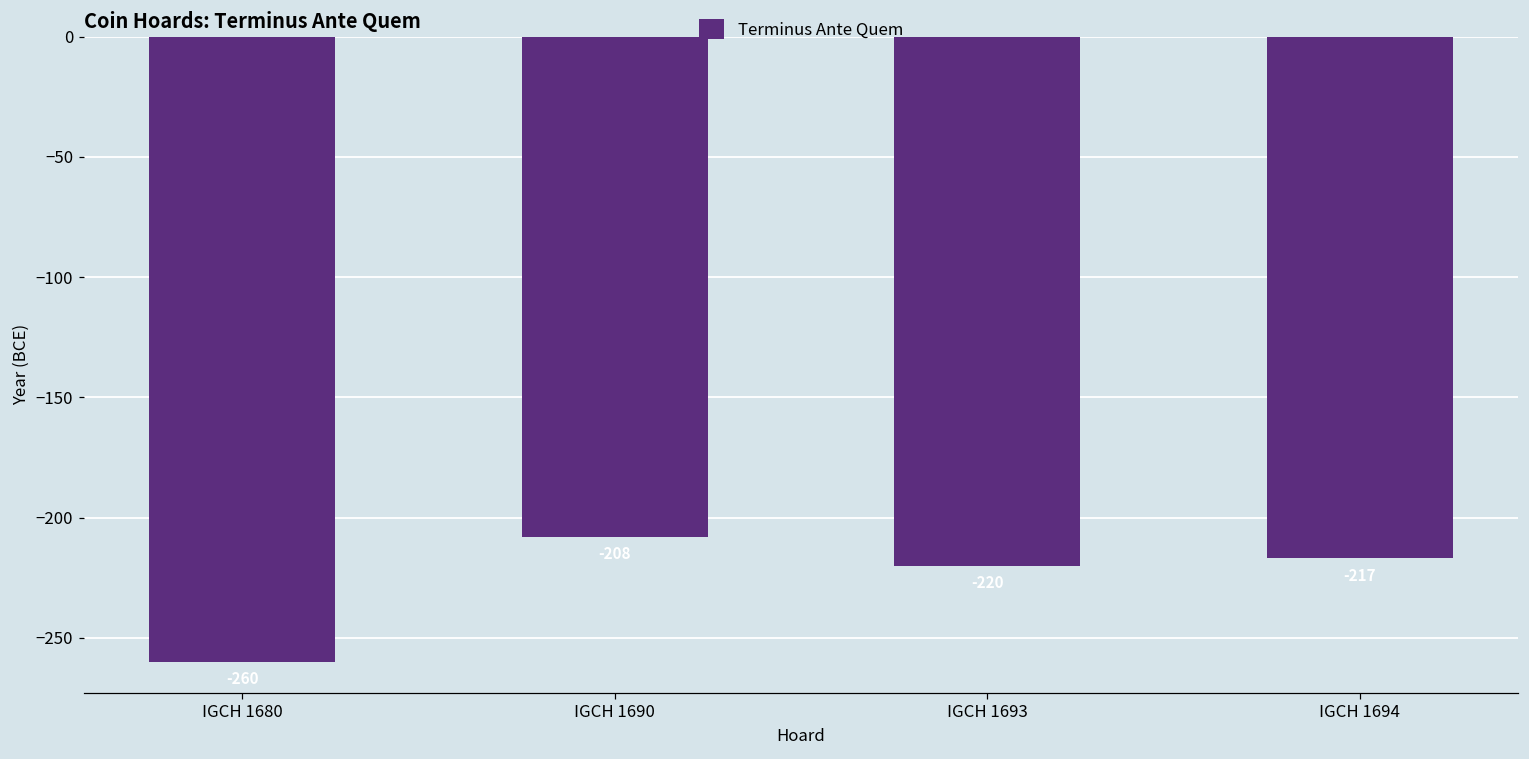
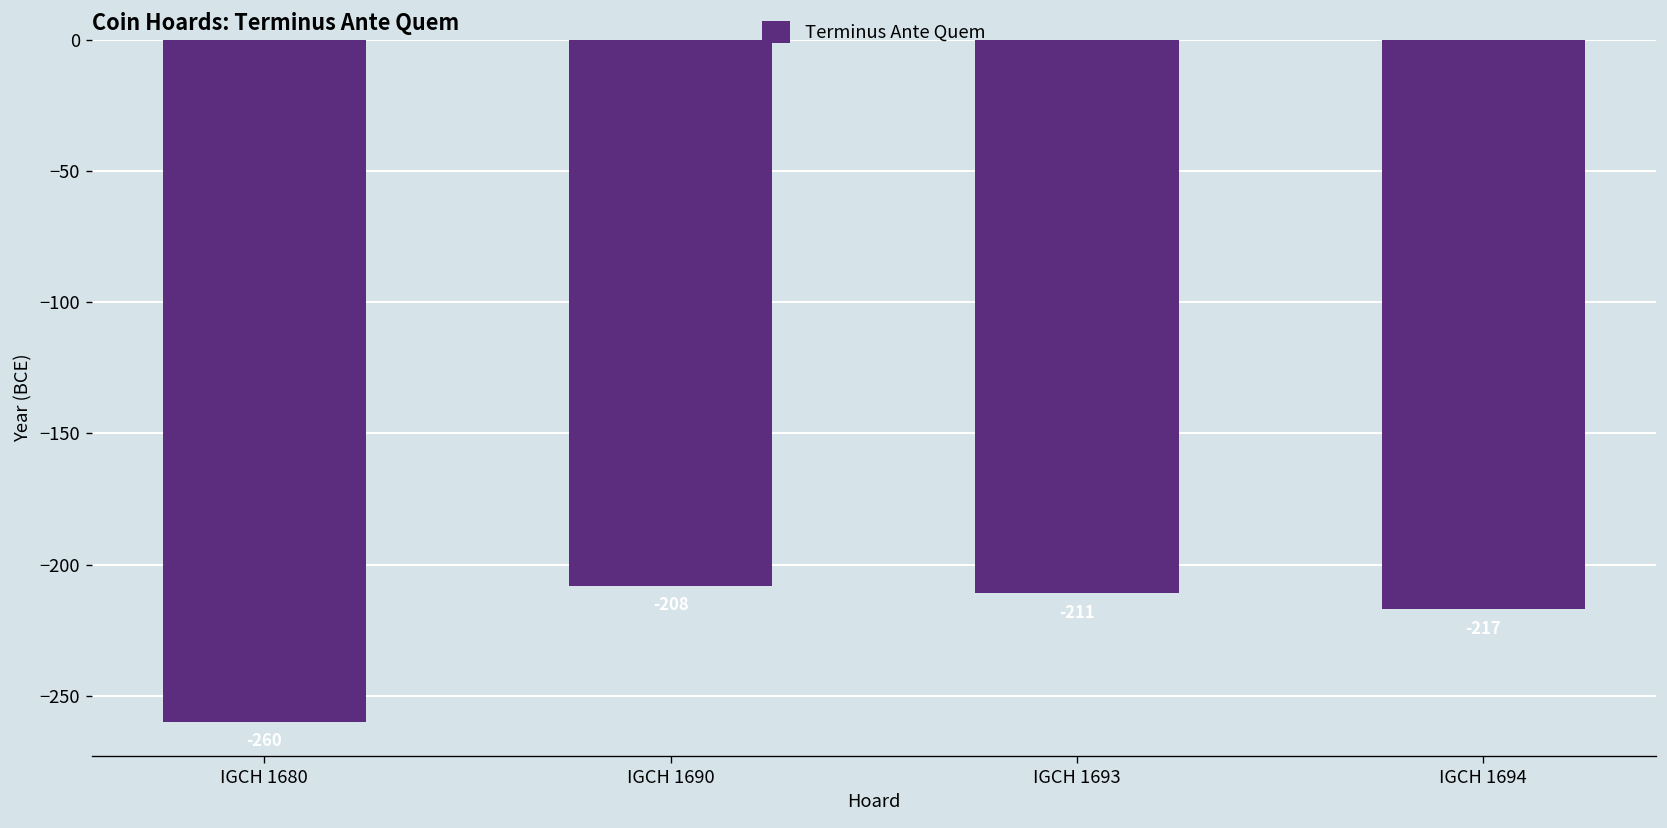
IGCH 1693: -220 -> -211
